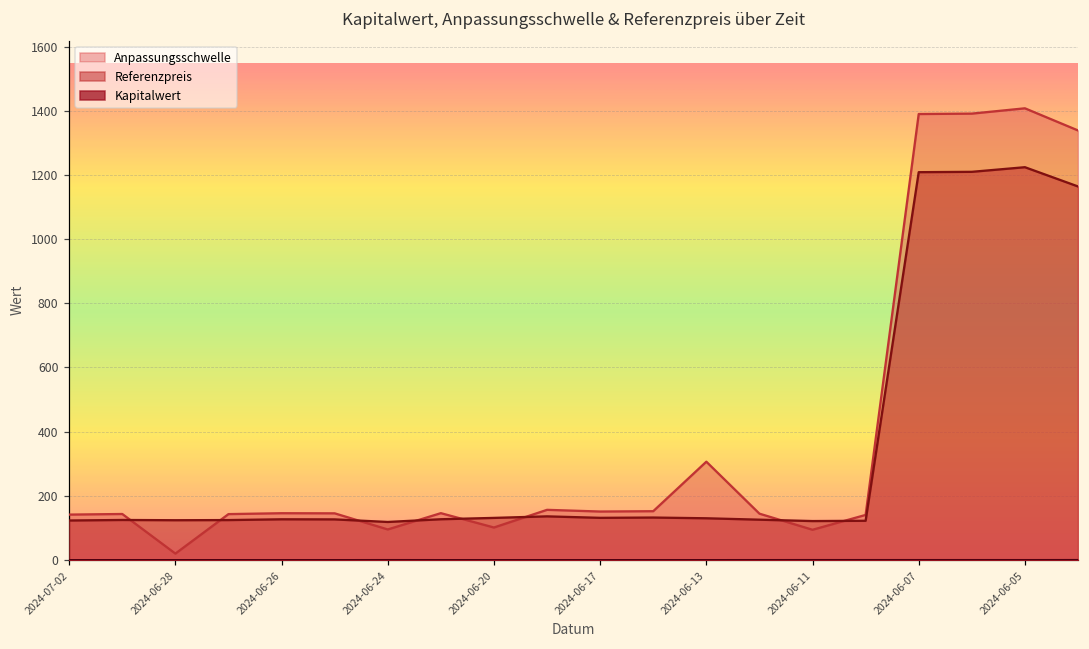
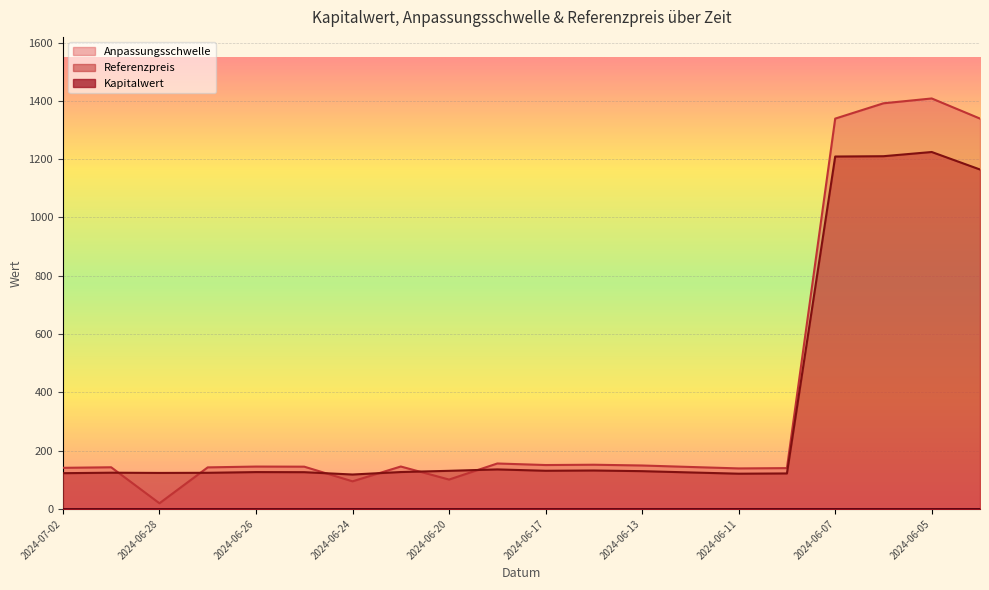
Anpassungsschwelle, 2024-06-13: 310 -> 150
Anpassungsschwelle, 2024-06-11: 90 -> 140
Anpassungsschwelle, 2024-06-07: 1390 -> 1340
